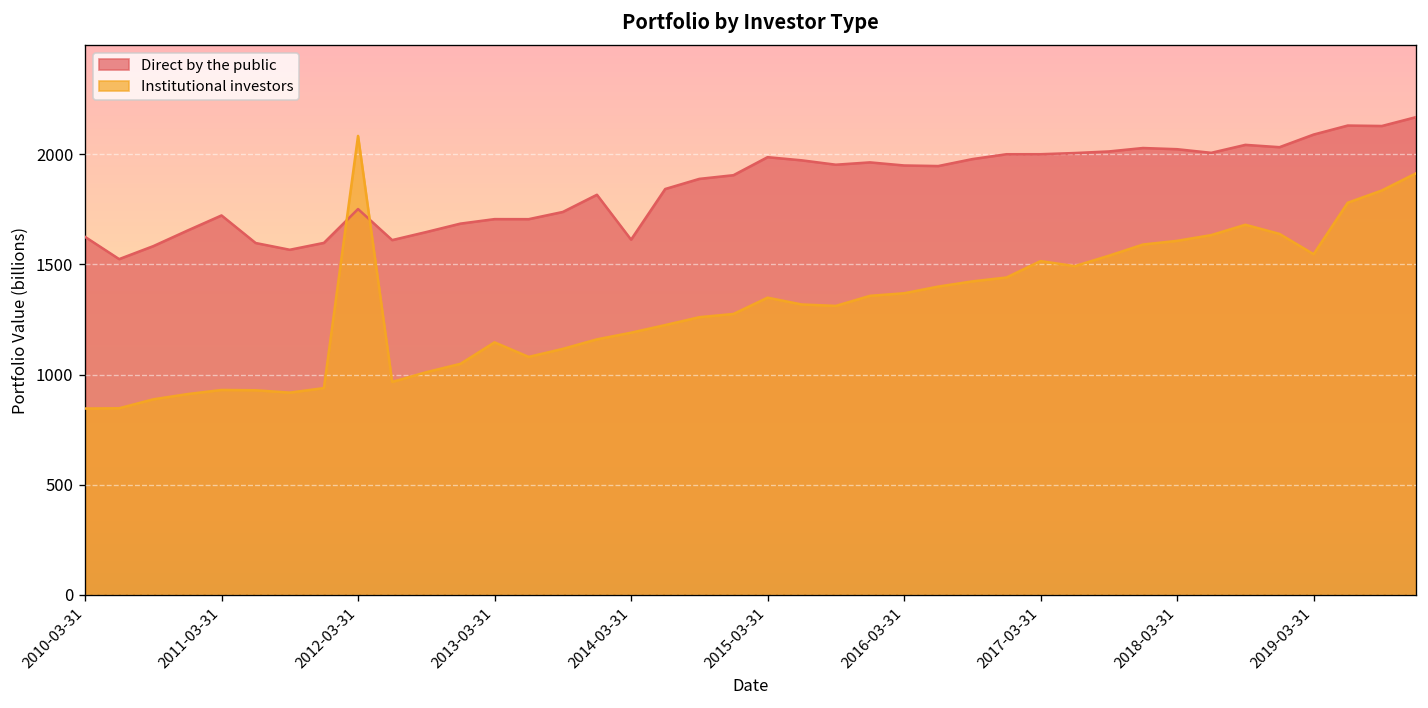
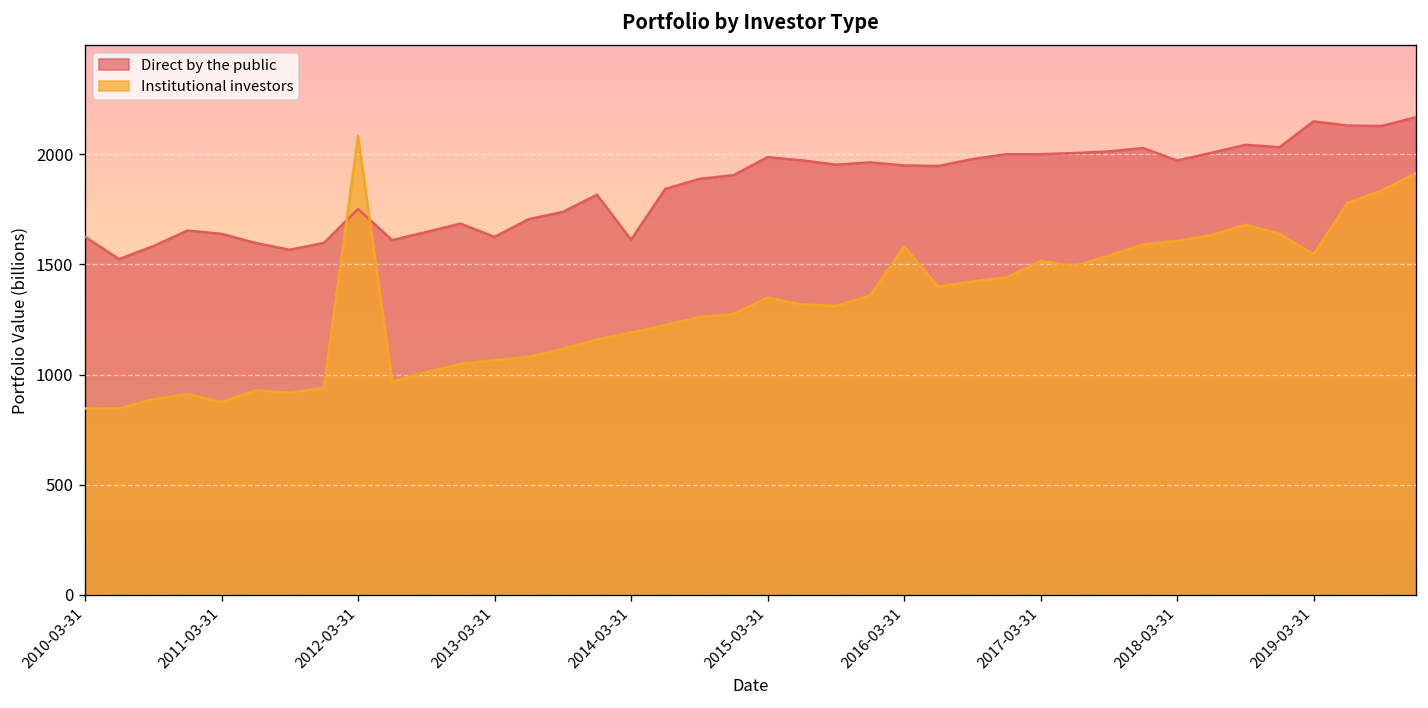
Direct by the public, 2011-03-31: 1720 -> 1640
Institutional investors, 2011-03-31: 930 -> 880
Direct by the public, 2013-03-31: 1710 -> 1620
Institutional investors, 2013-03-31: 1150 -> 1060
Institutional investors, 2016-03-31: 1370 -> 1580
Direct by the public, 2018-03-31: 2020 -> 1970
Direct by the public, 2019-03-31: 2090 -> 2150
